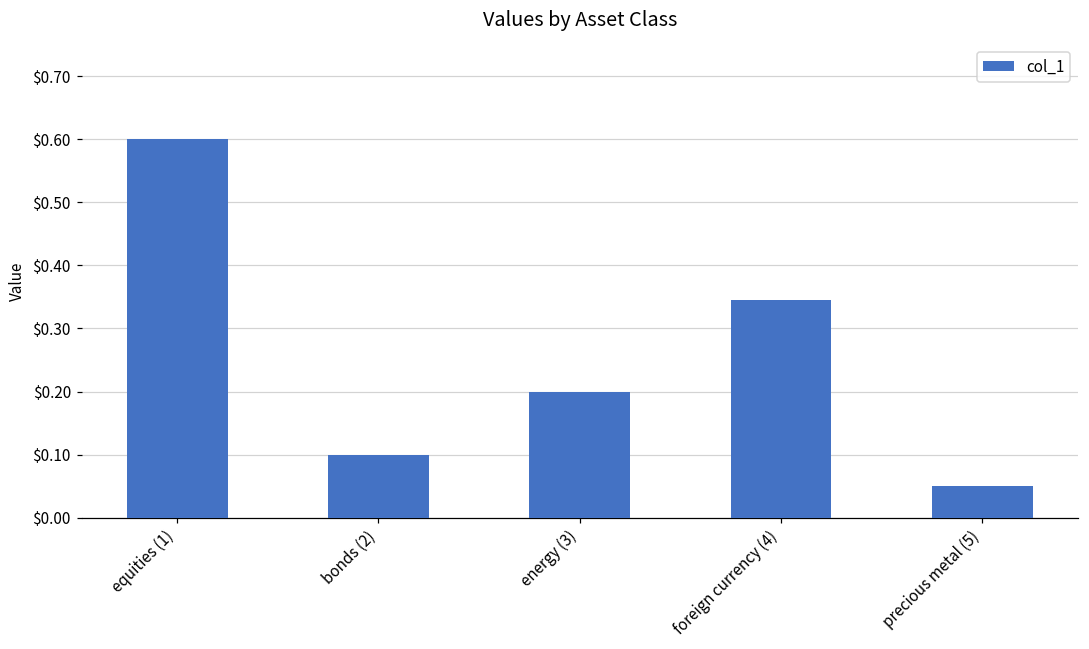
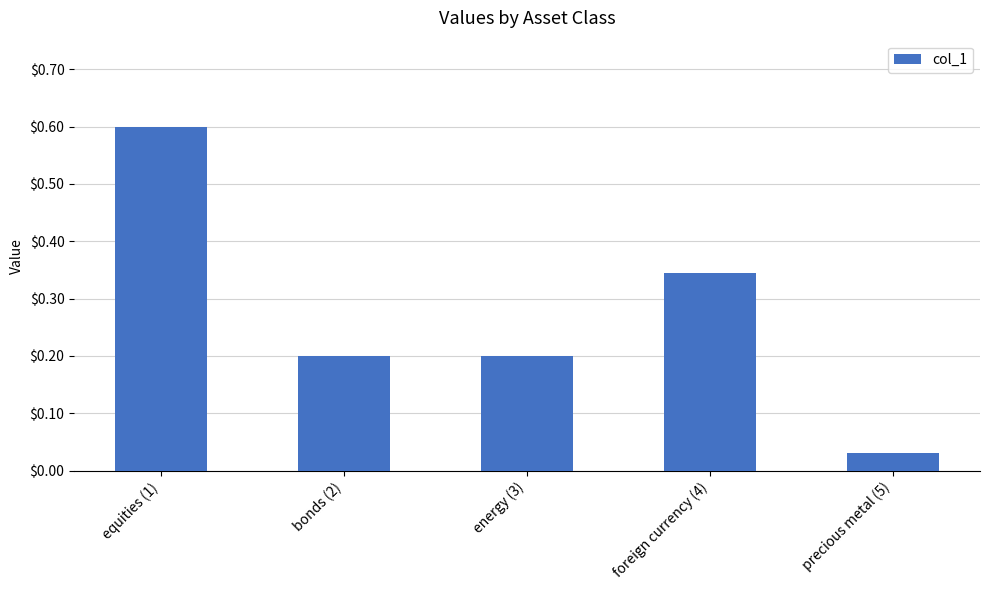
bonds (2): $0.1 -> $0.2
precious metal (5): $0.05 -> $0.03
